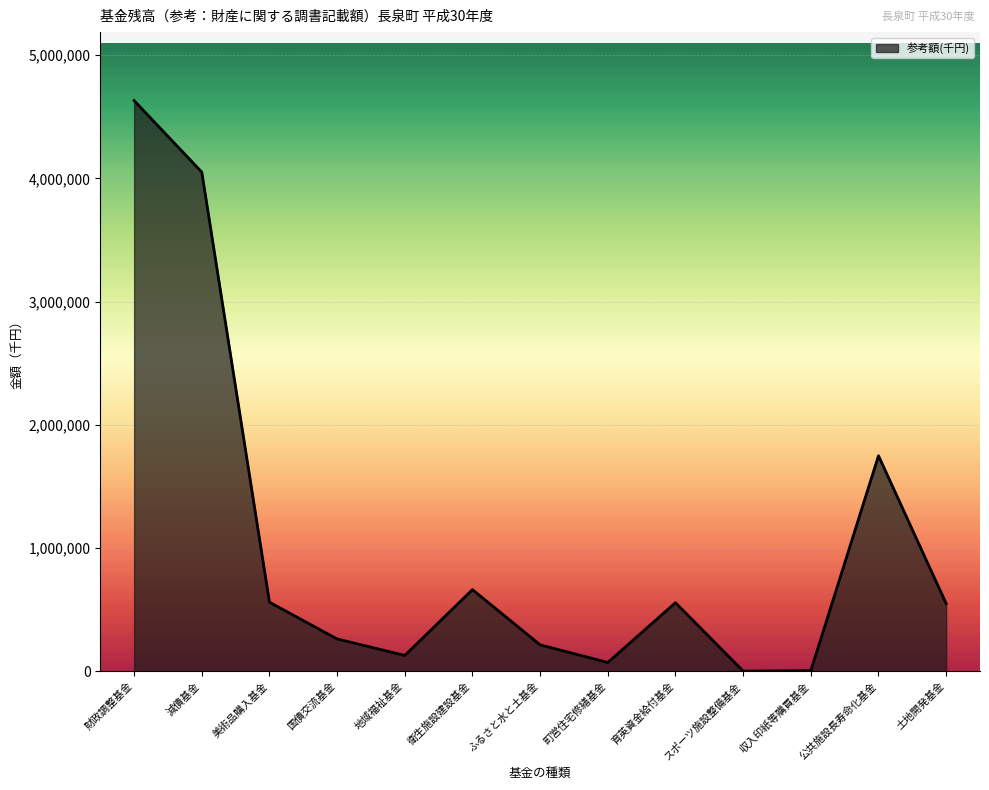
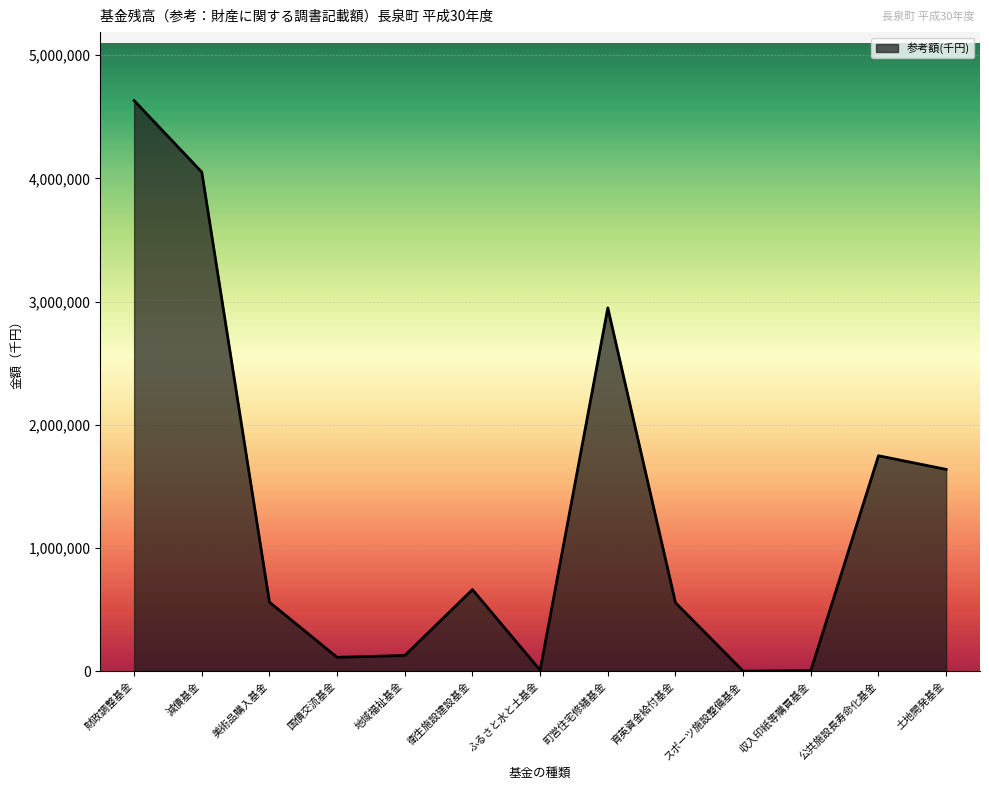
国債交流基金: 260,000 -> 110,000
ふるさと水と土基金: 210,000 -> 10,000
町営住宅修繕基金: 70,000 -> 2,950,000
土地開発基金: 550,000 -> 1,640,000
